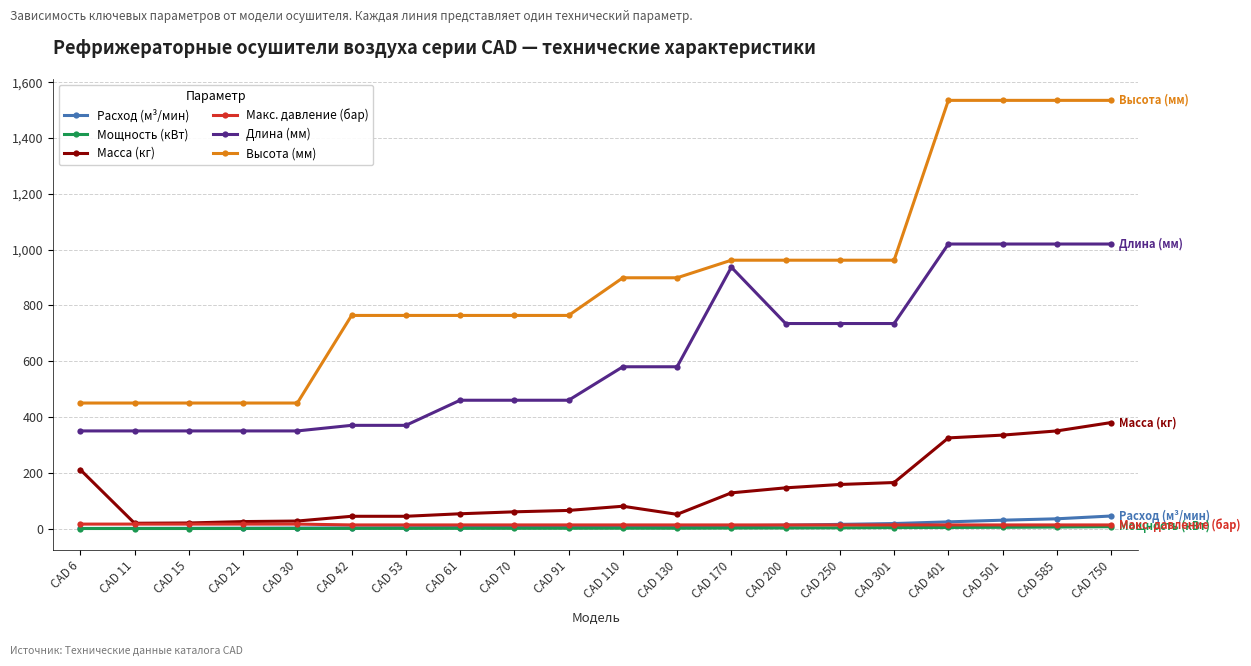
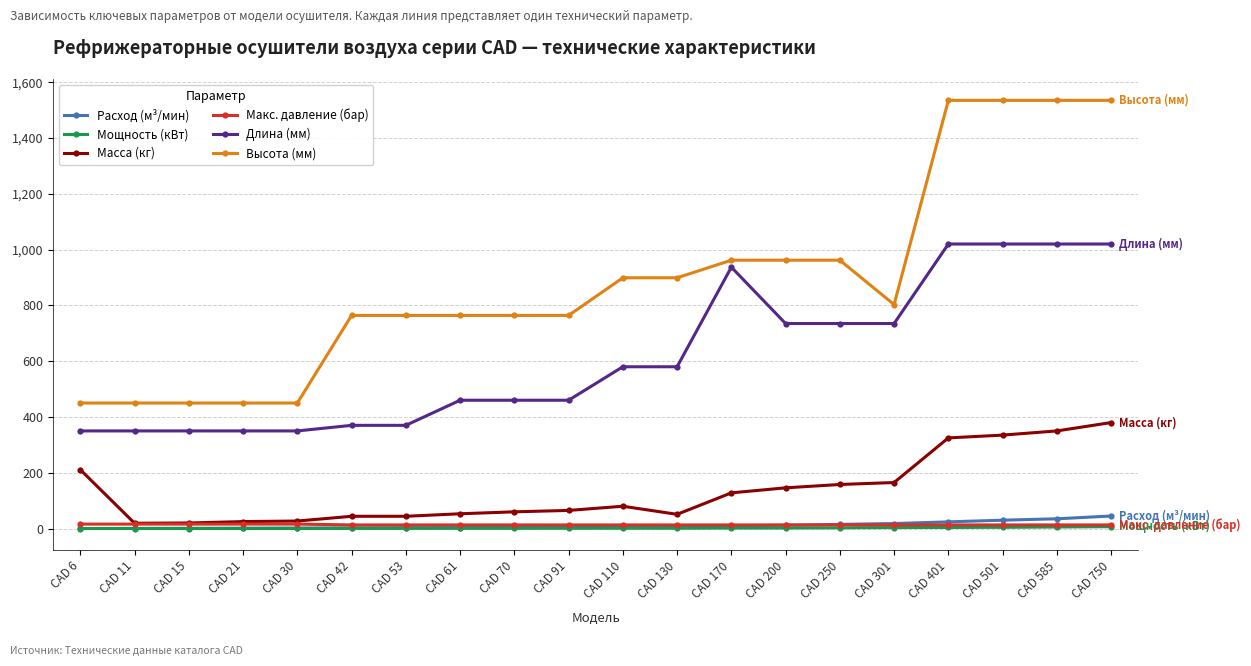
Высота (мм), CAD 301: 960 -> 800
